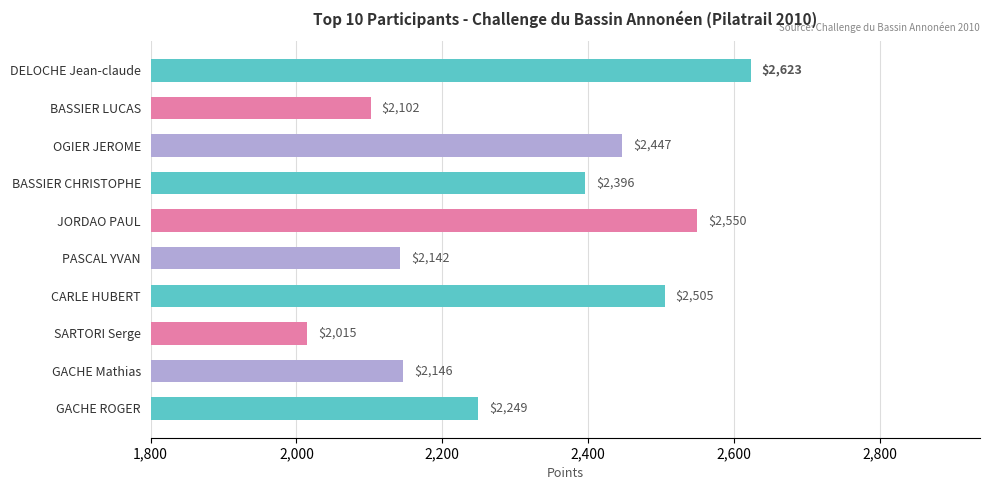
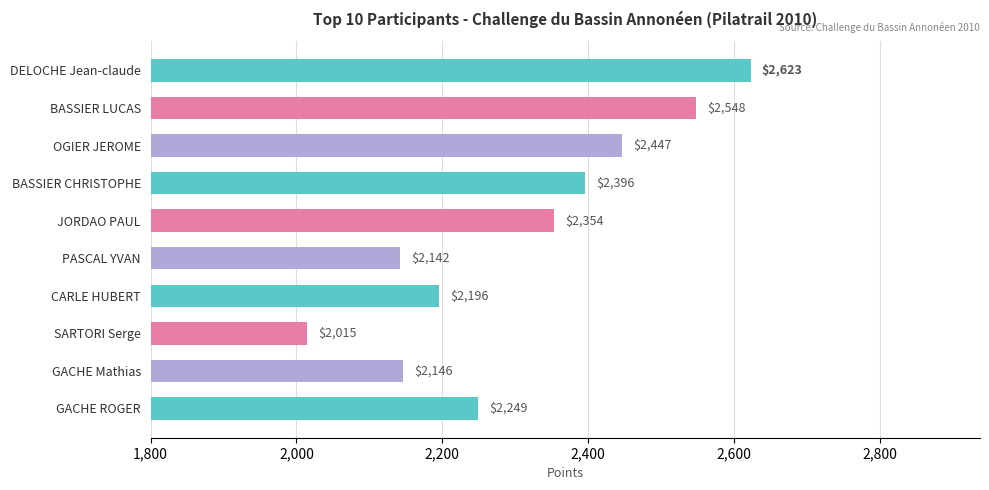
BASSIER LUCAS: $2,102 -> $2,548
JORDAO PAUL: $2,550 -> $2,354
CARLE HUBERT: $2,505 -> $2,196
